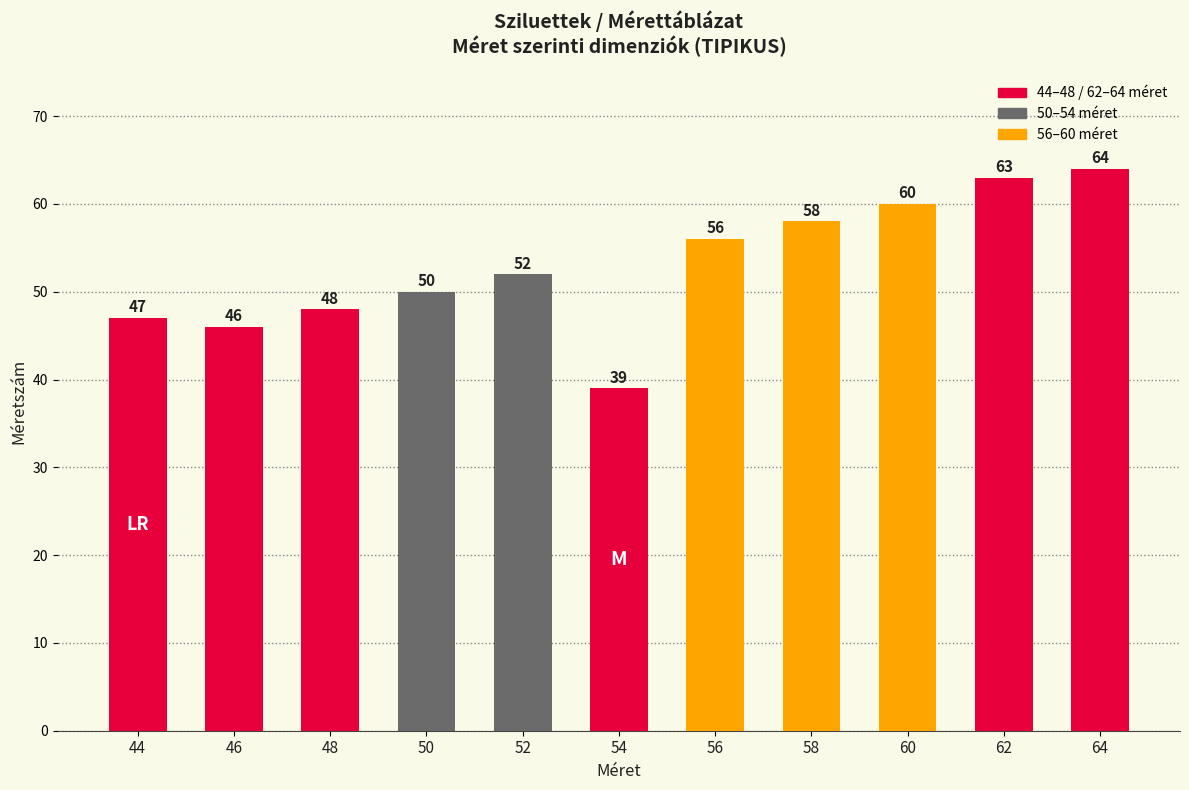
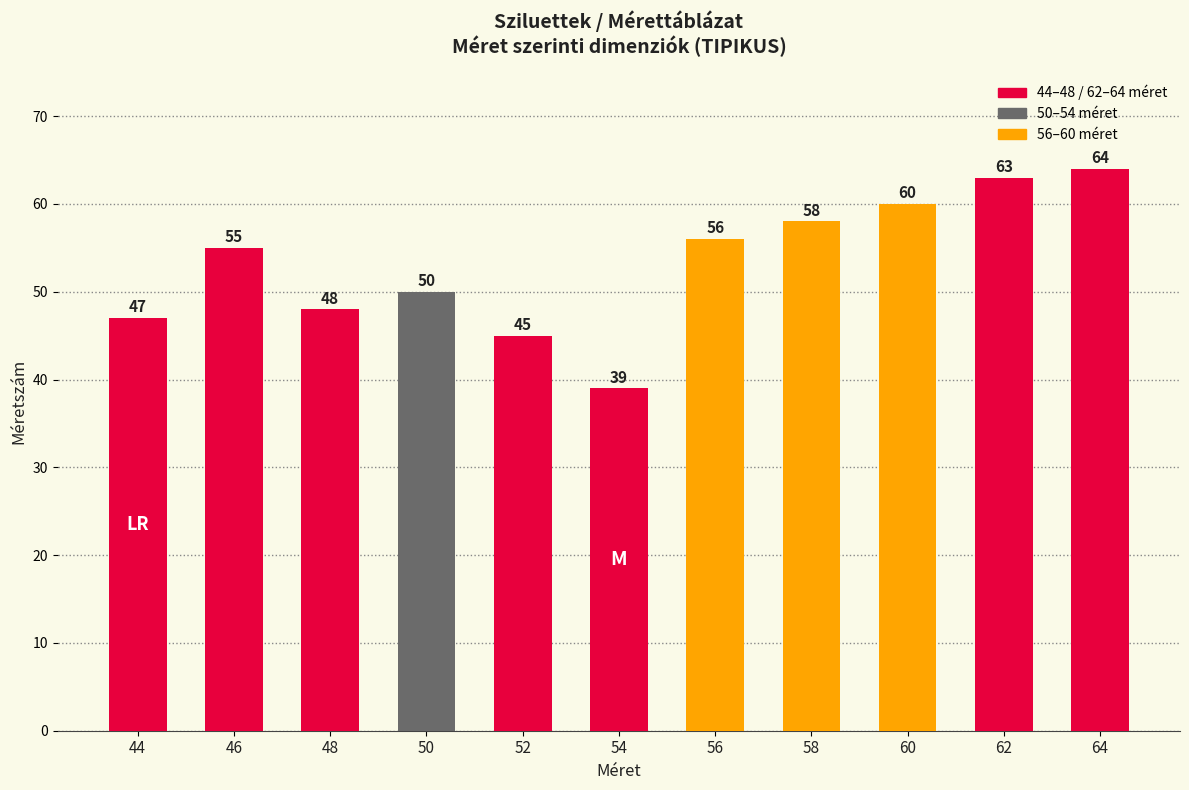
46: 46 -> 55
52: 52 -> 45
